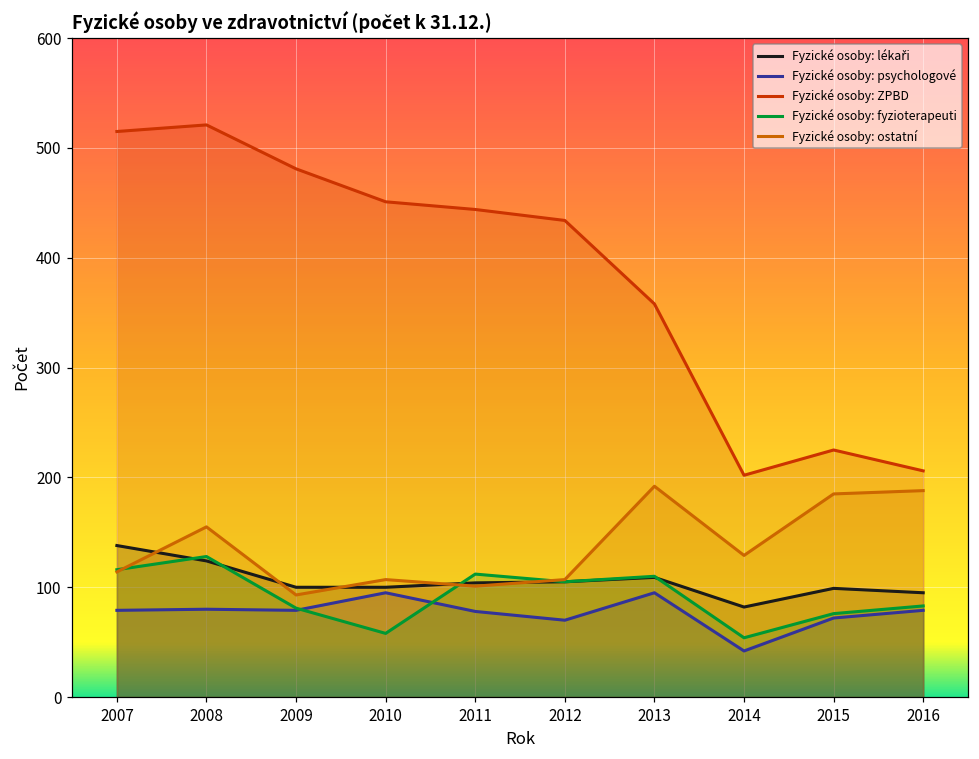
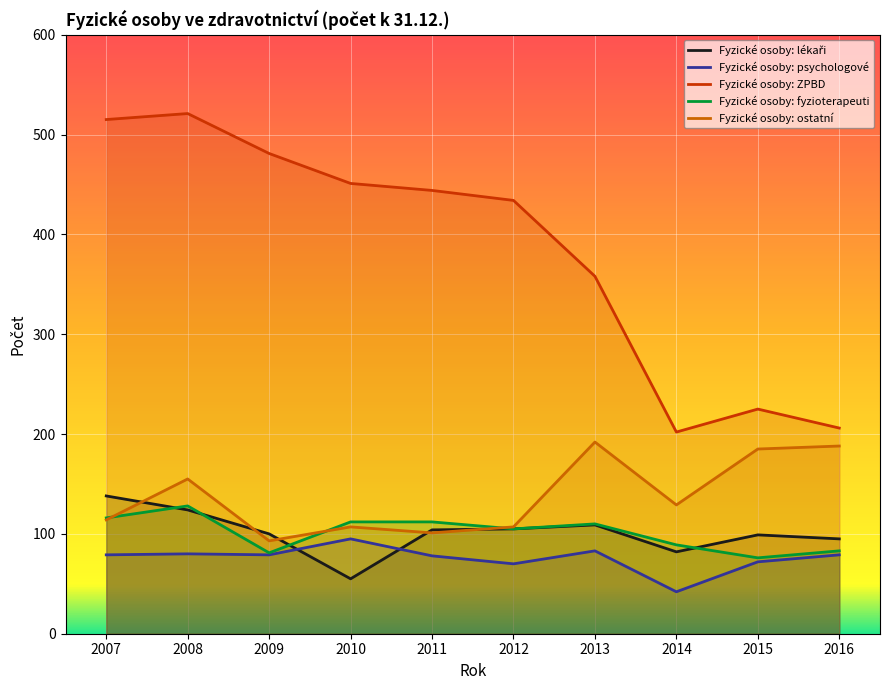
Fyzické osoby: lékaři, 2010: 100 -> 60
Fyzické osoby: fyzioterapeuti, 2010: 60 -> 110
Fyzické osoby: psychologové, 2013: 100 -> 80
Fyzické osoby: fyzioterapeuti, 2014: 50 -> 90
